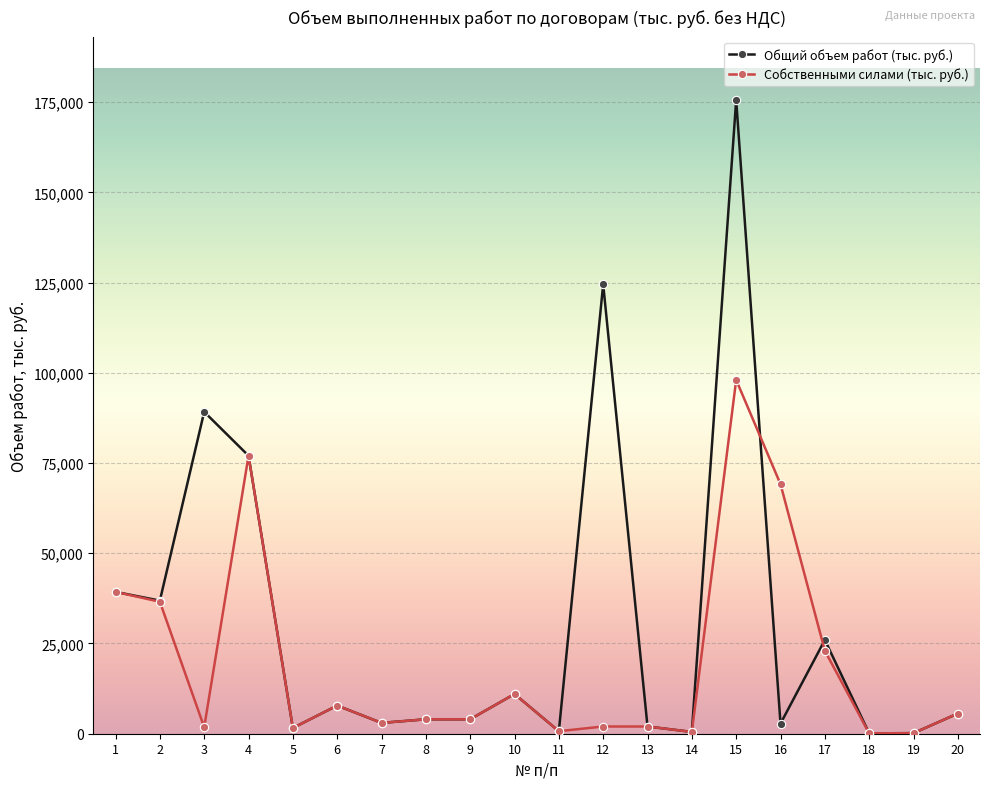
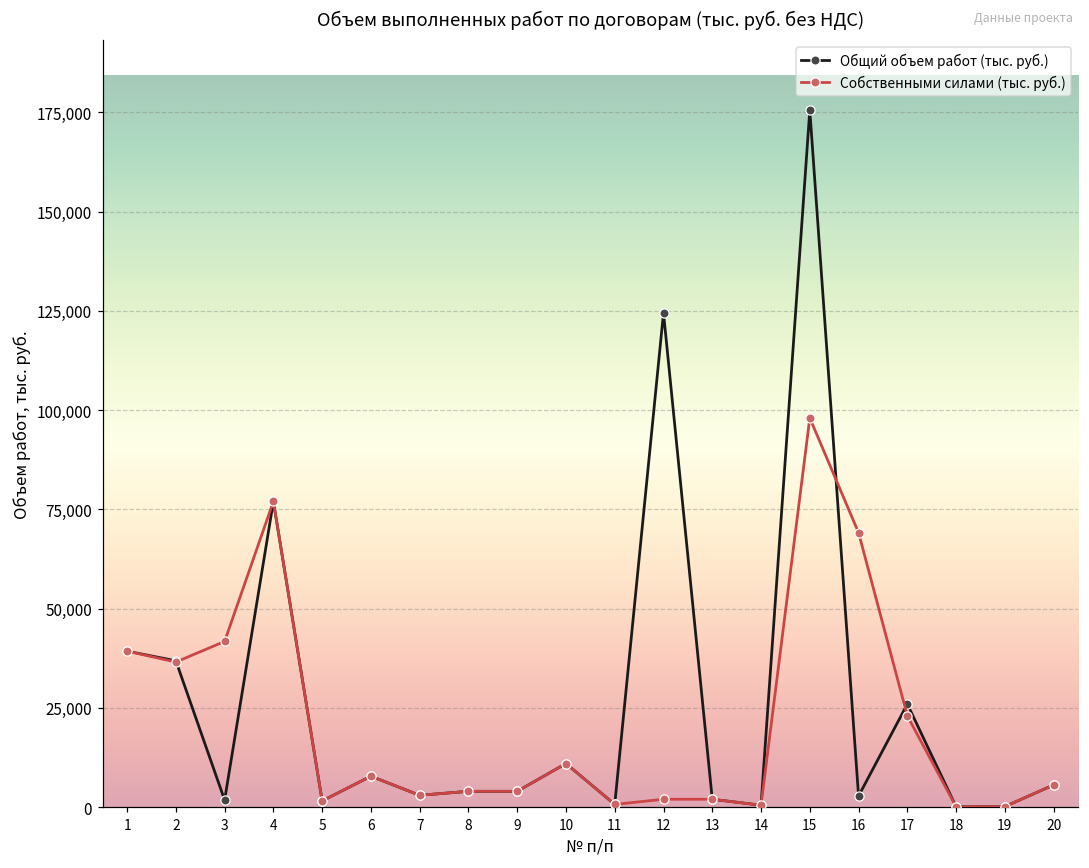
Общий объем работ (тыс. руб.), 3: 89,000 -> 2,000
Собственными силами (тыс. руб.), 3: 2,000 -> 42,000
